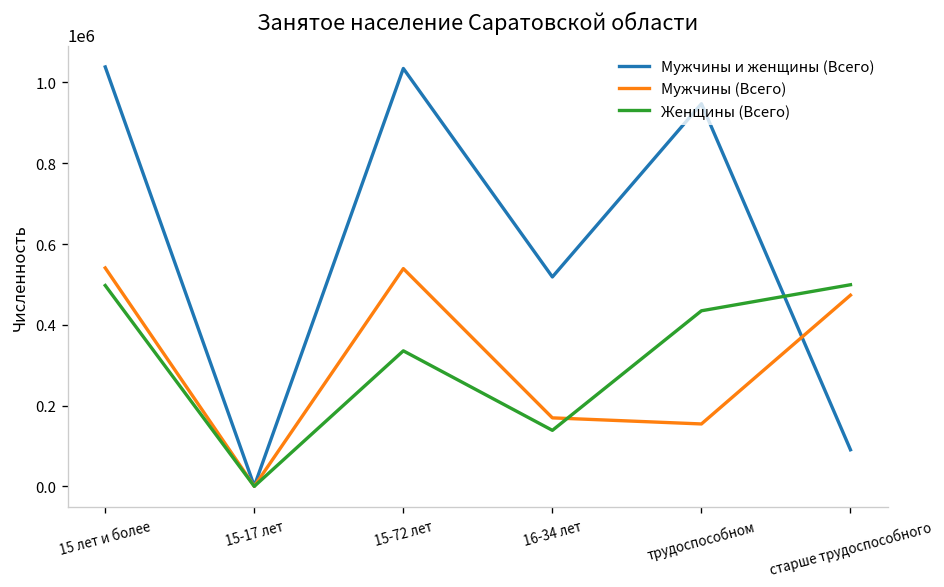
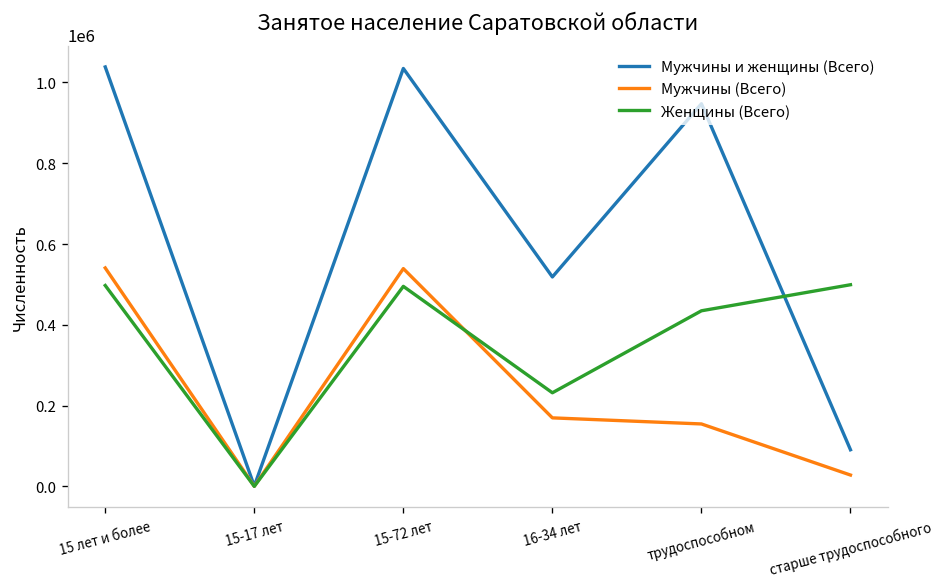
Женщины (Всего), 15-72 лет: 340000 -> 500000
Женщины (Всего), 16-34 лет: 140000 -> 230000
Мужчины (Всего), старше трудоспособного: 470000 -> 30000
